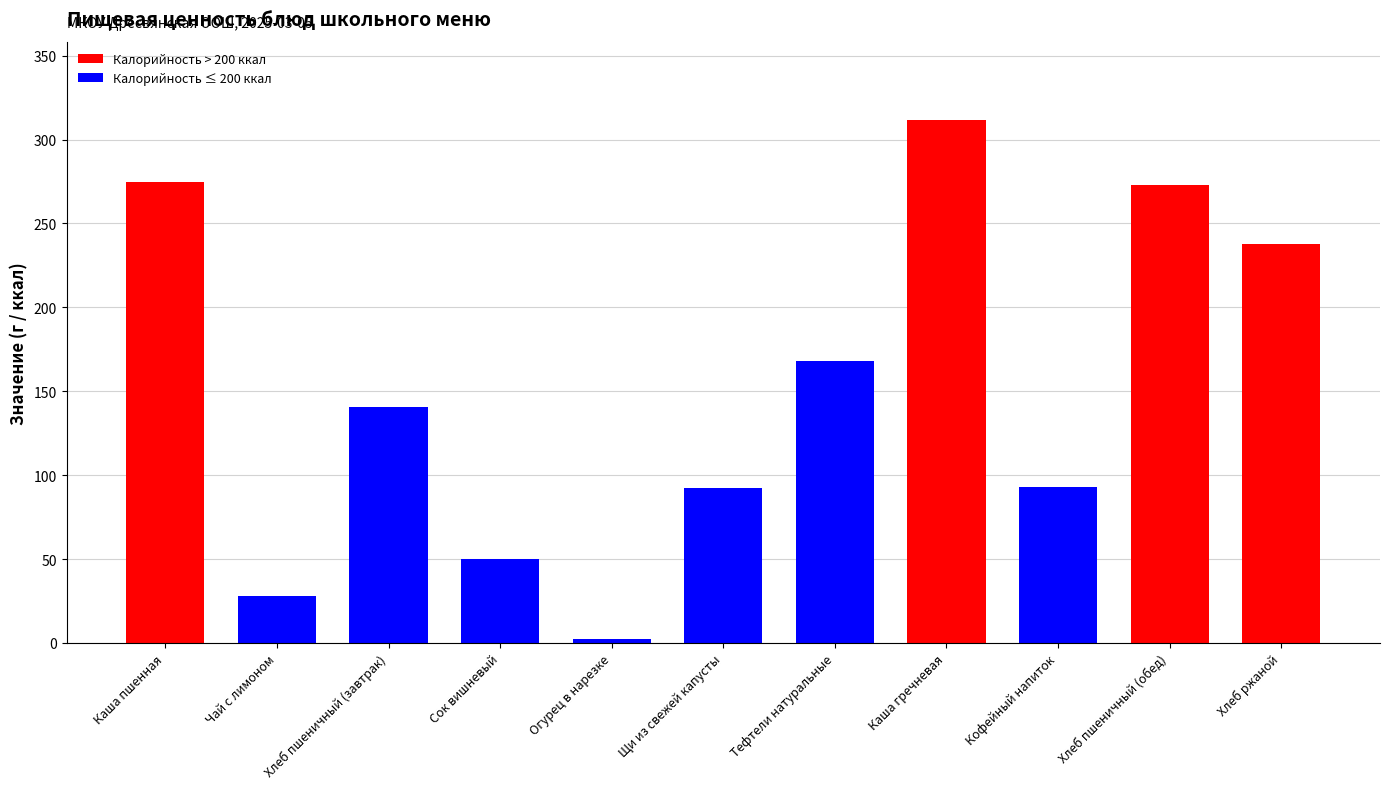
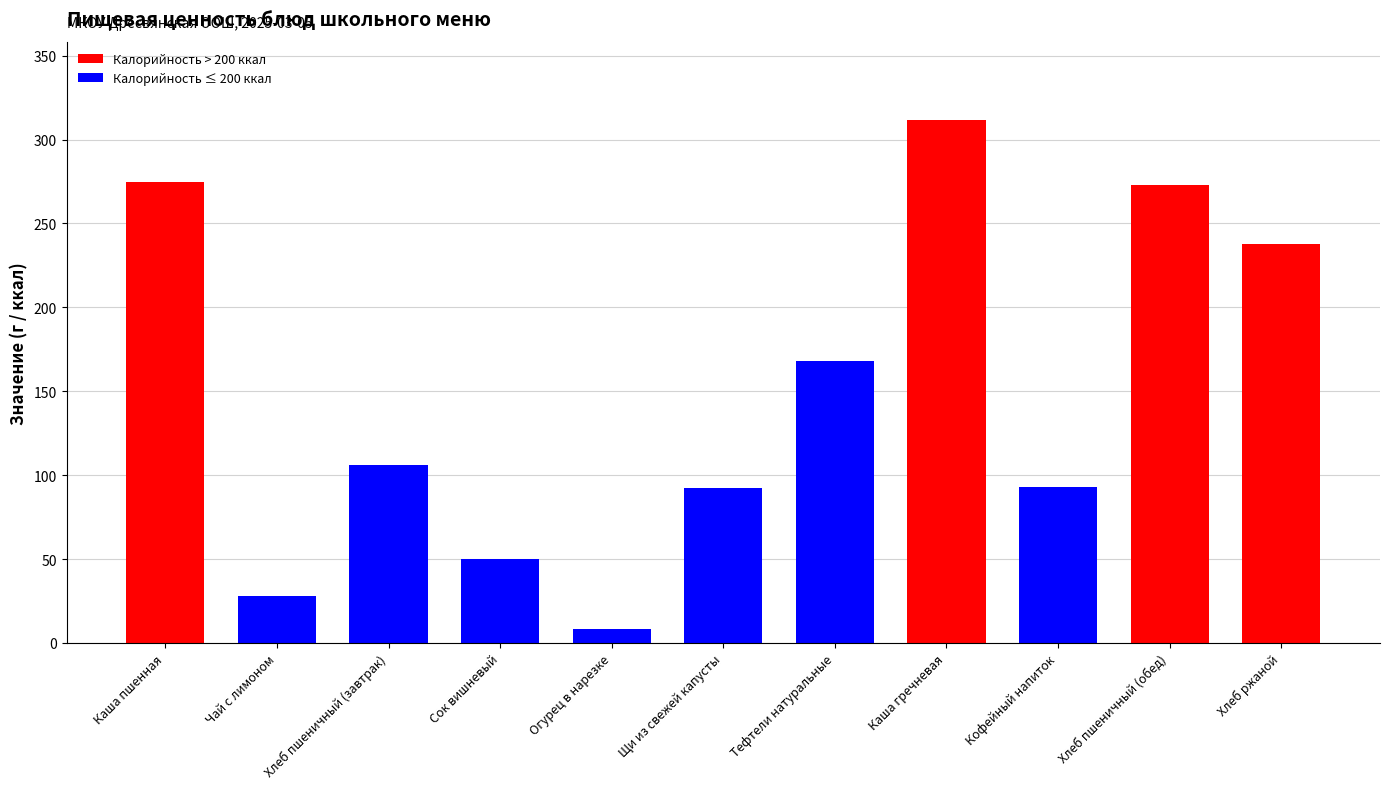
Хлеб пшеничный (завтрак): 141 -> 106
Огурец в нарезке: 3 -> 9
